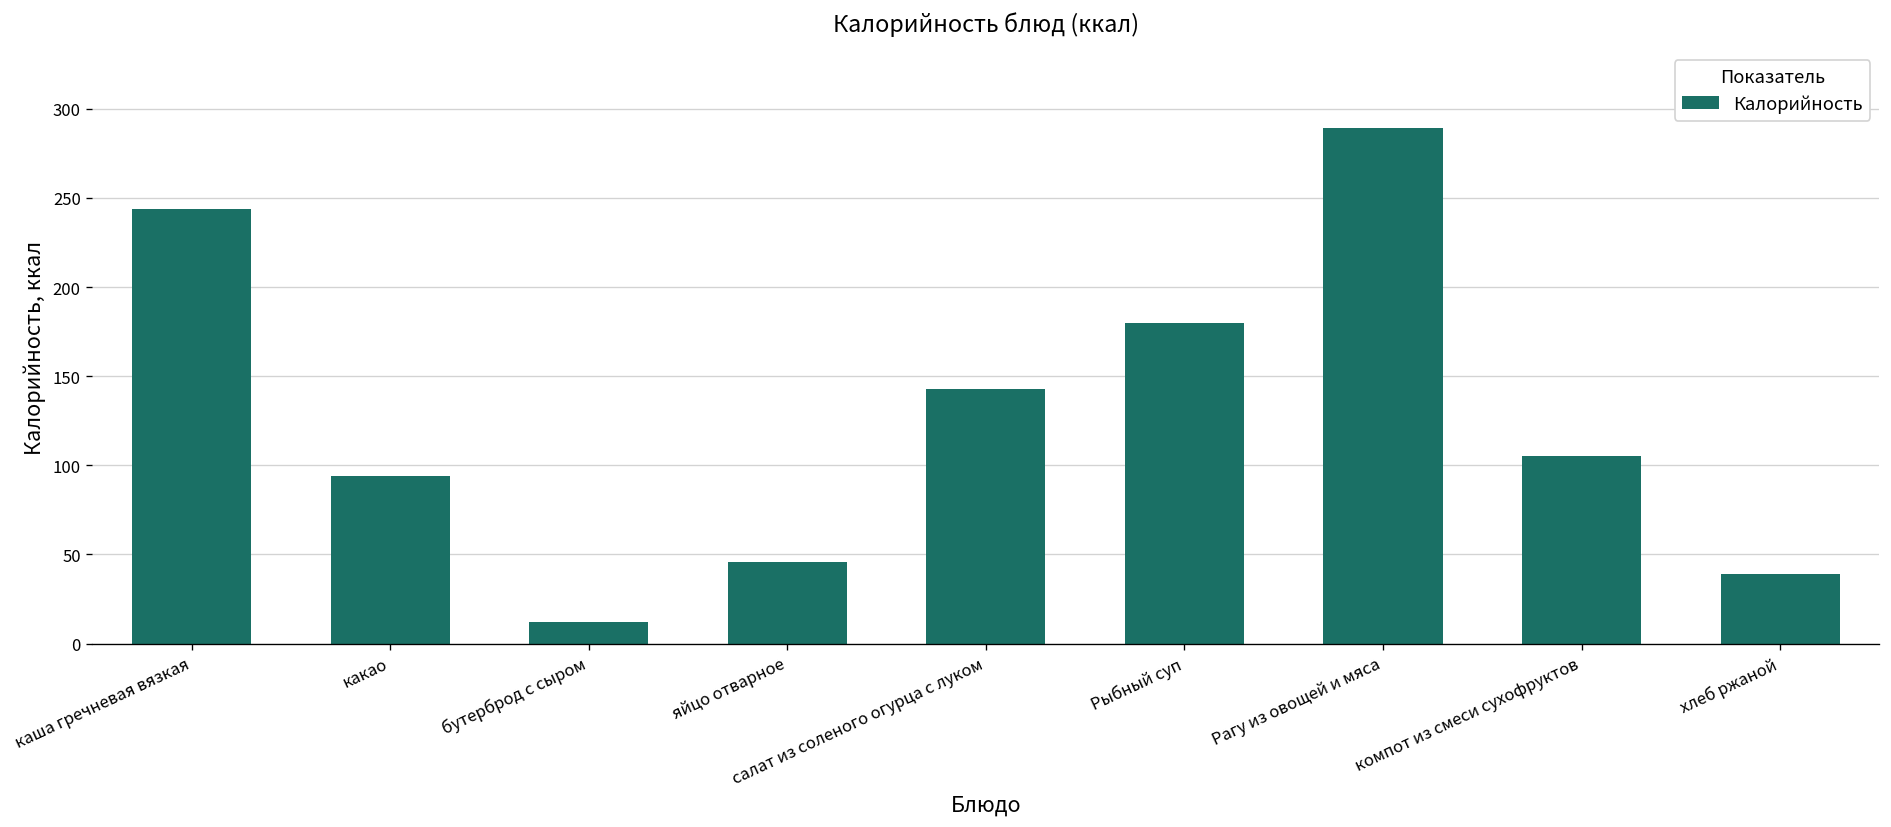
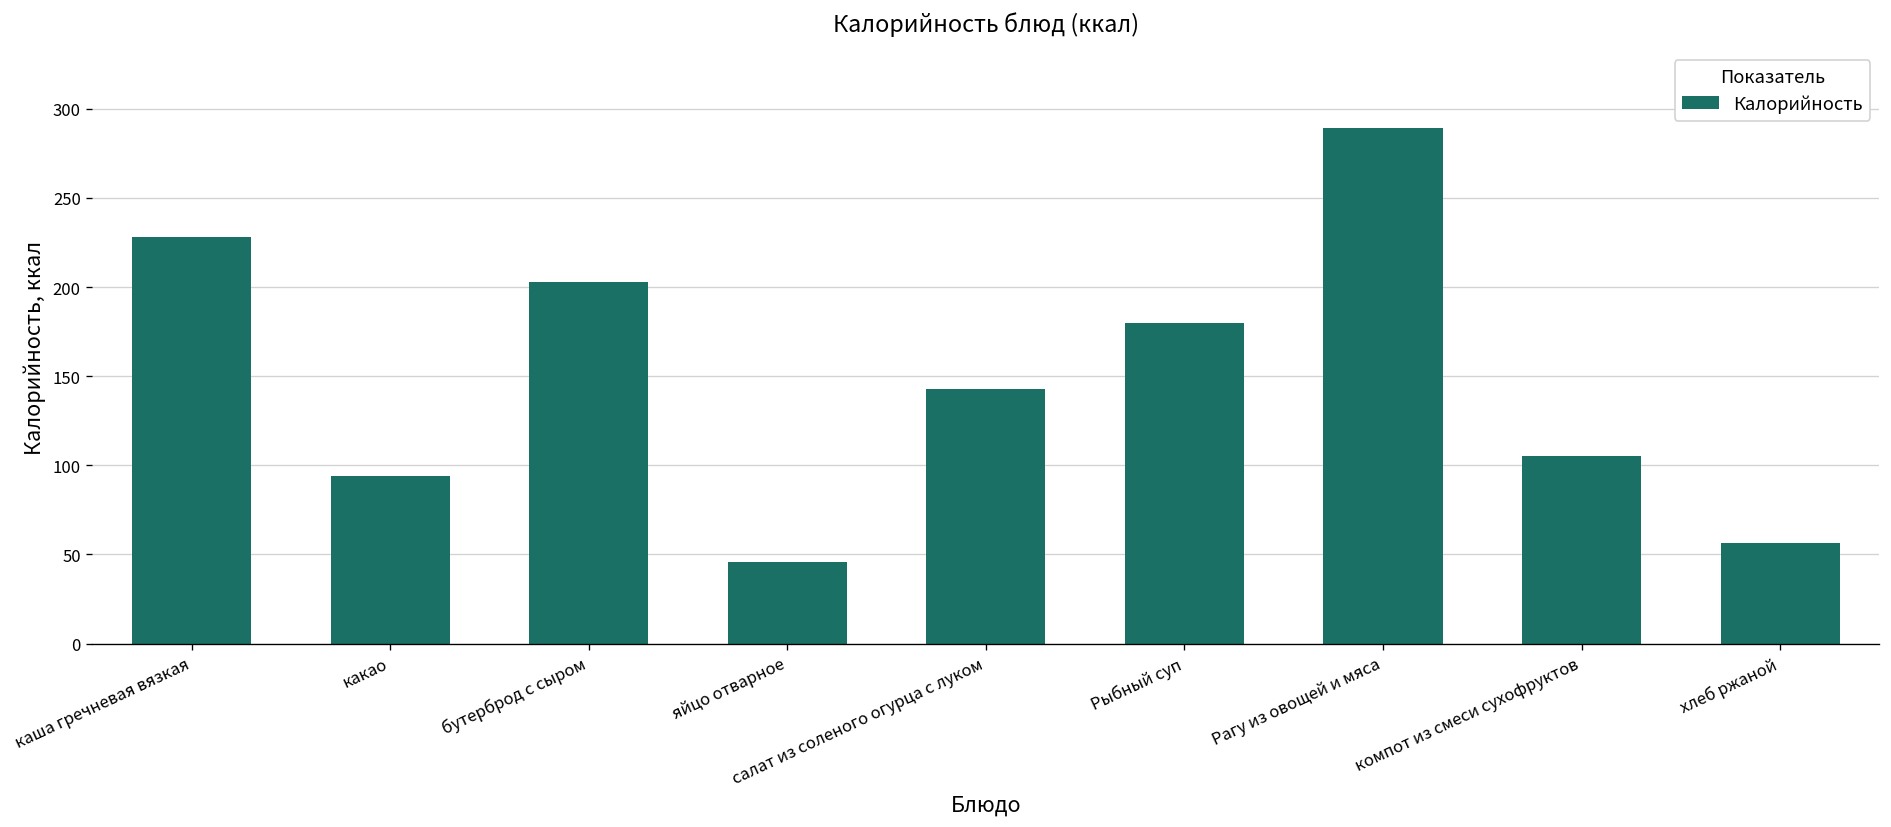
каша гречневая вязкая: 244 -> 228
бутерброд с сыром: 12 -> 203
хлеб ржаной: 39 -> 56
